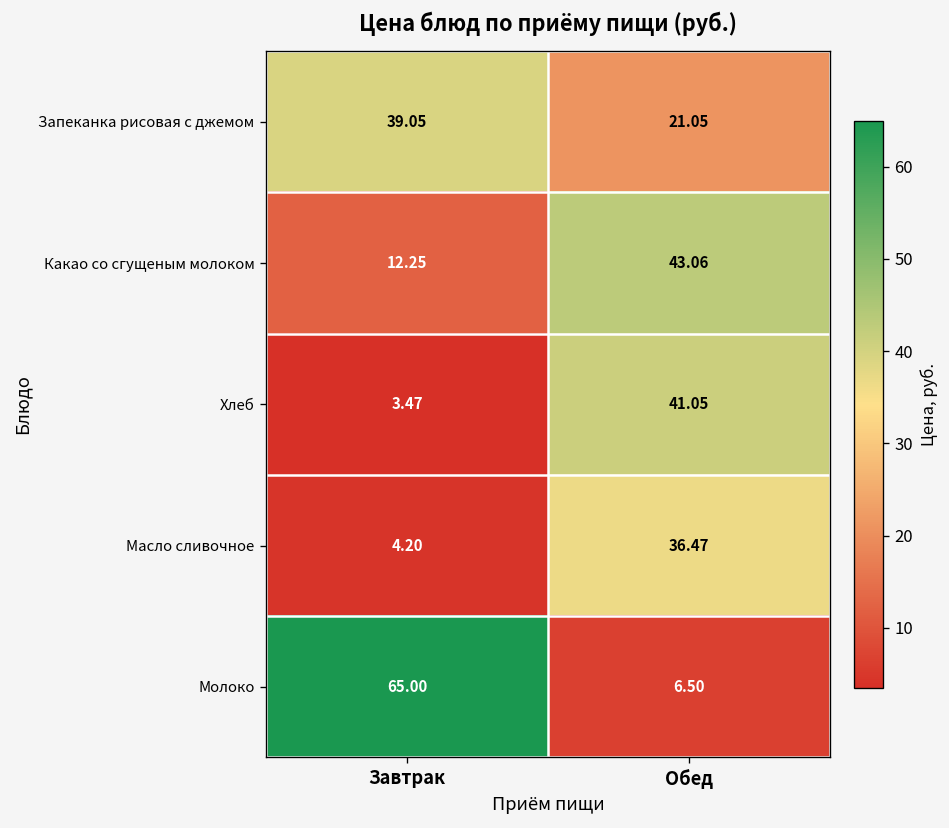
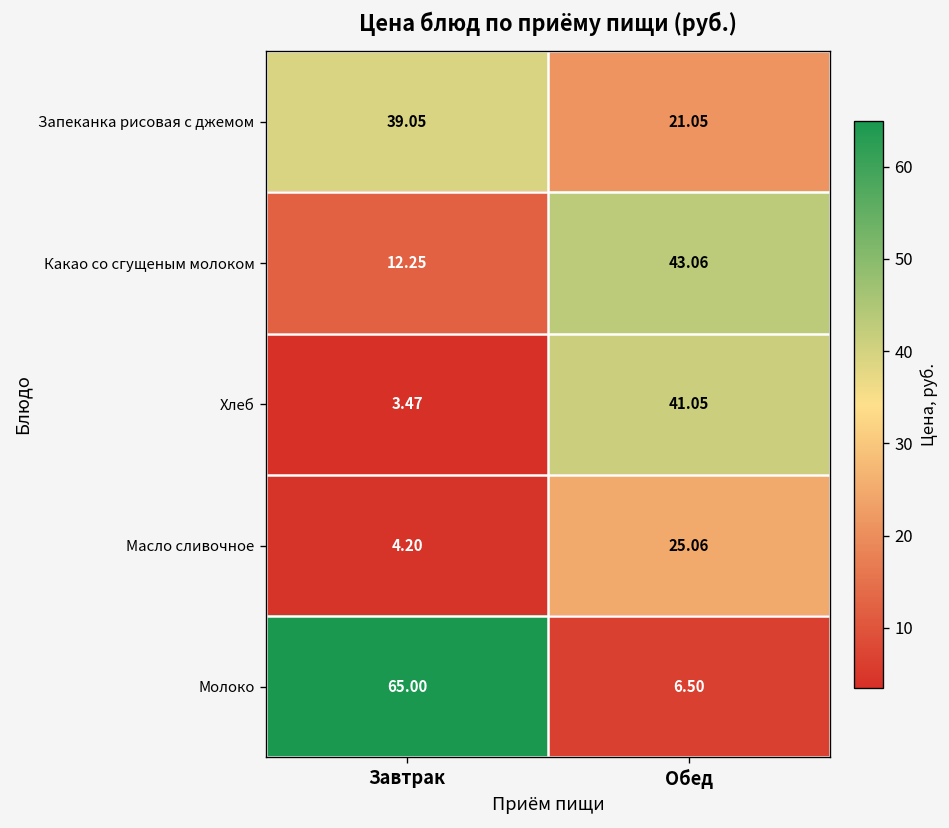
Масло сливочное, Обед: 36.47 -> 25.06
